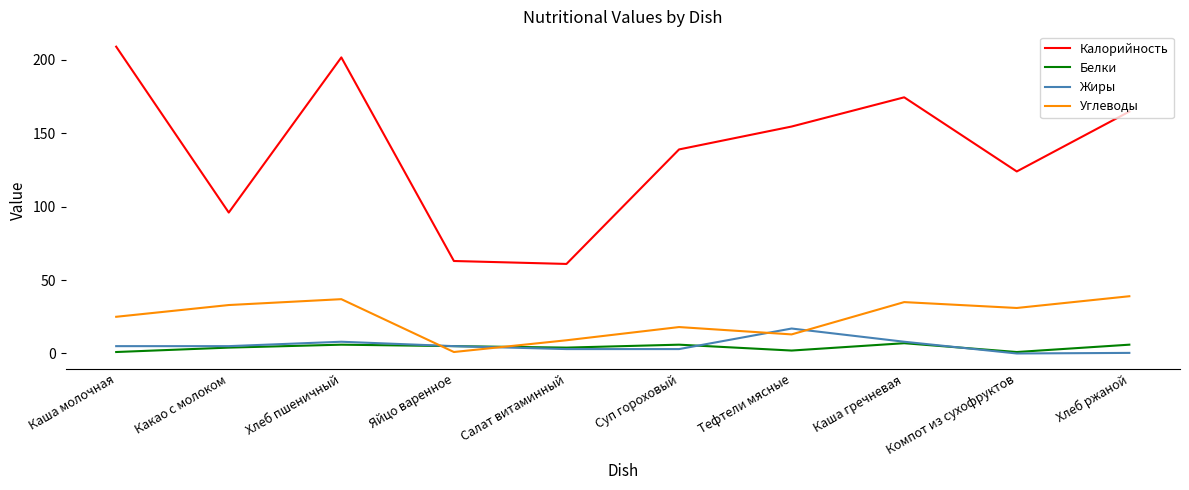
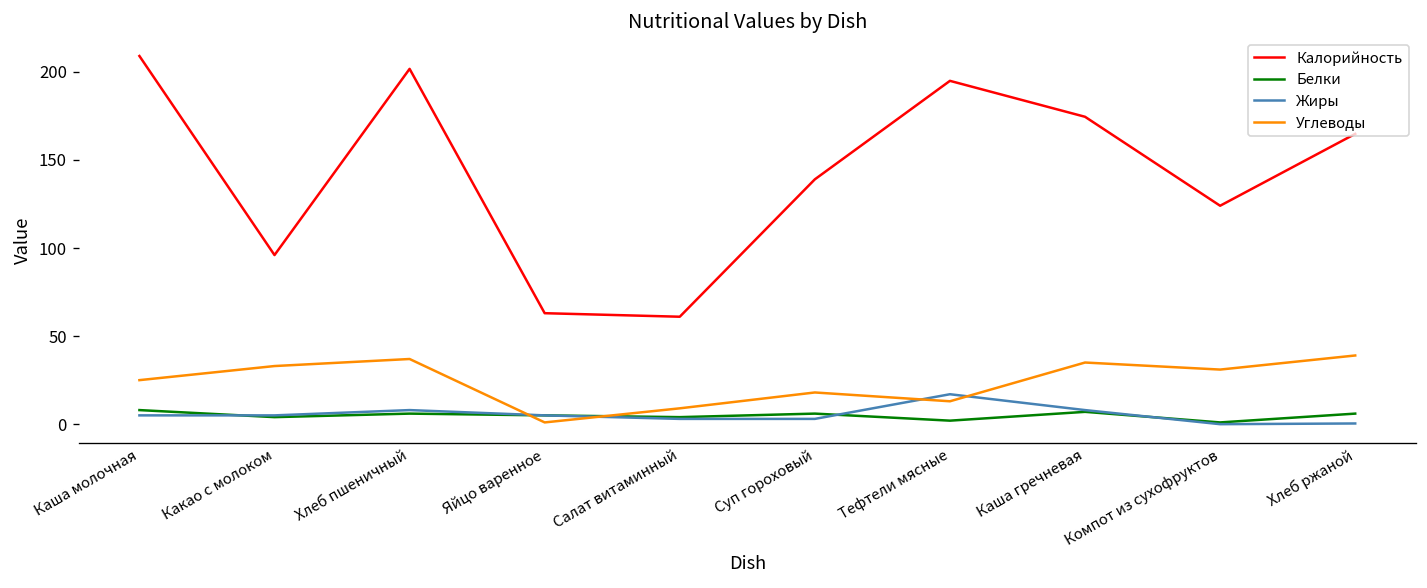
Белки, Каша молочная: 1 -> 8
Калорийность, Тефтели мясные: 155 -> 195
